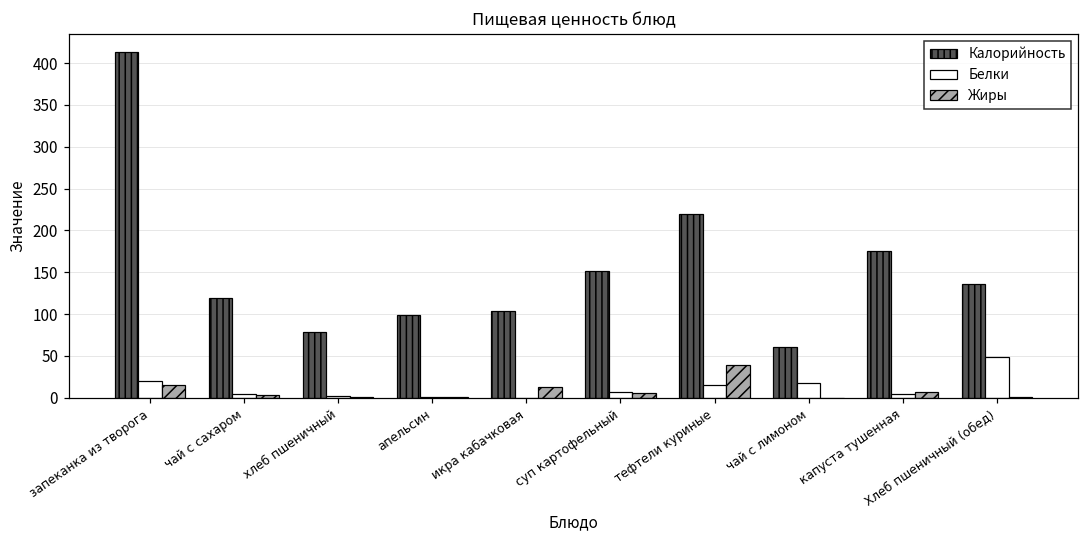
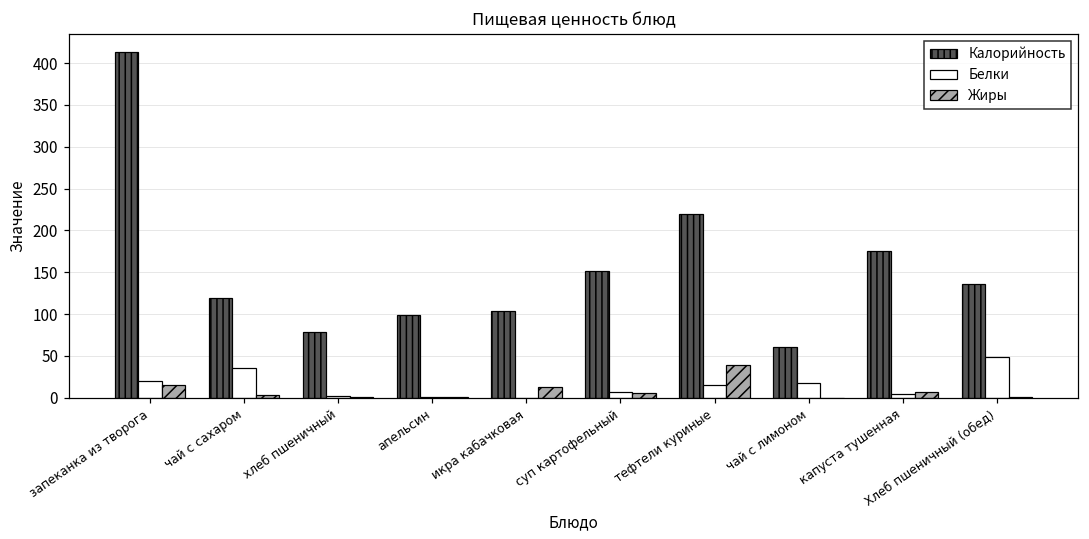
Белки, чай с сахаром: 0 -> 40
